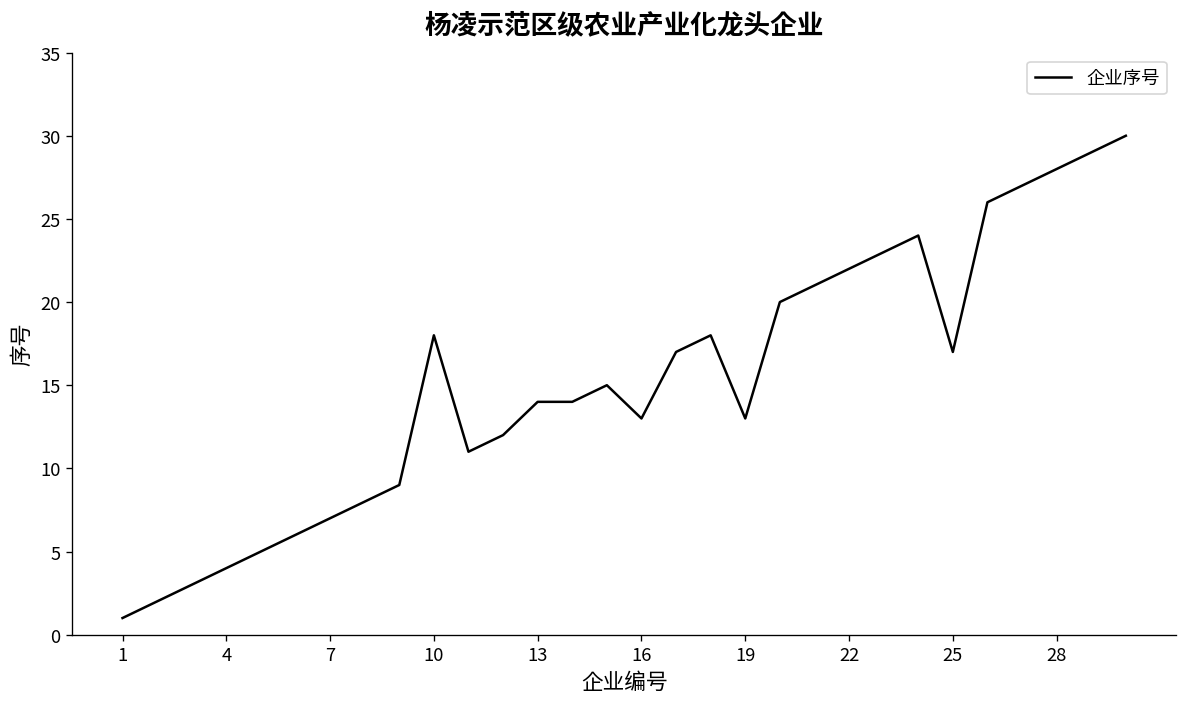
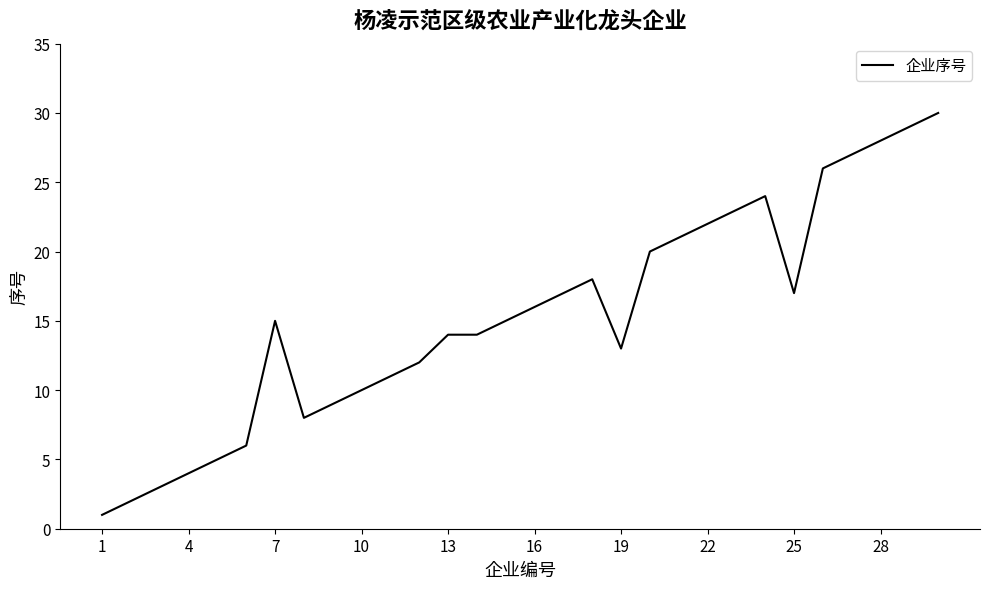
7: 7 -> 15
10: 18 -> 10
16: 13 -> 16
